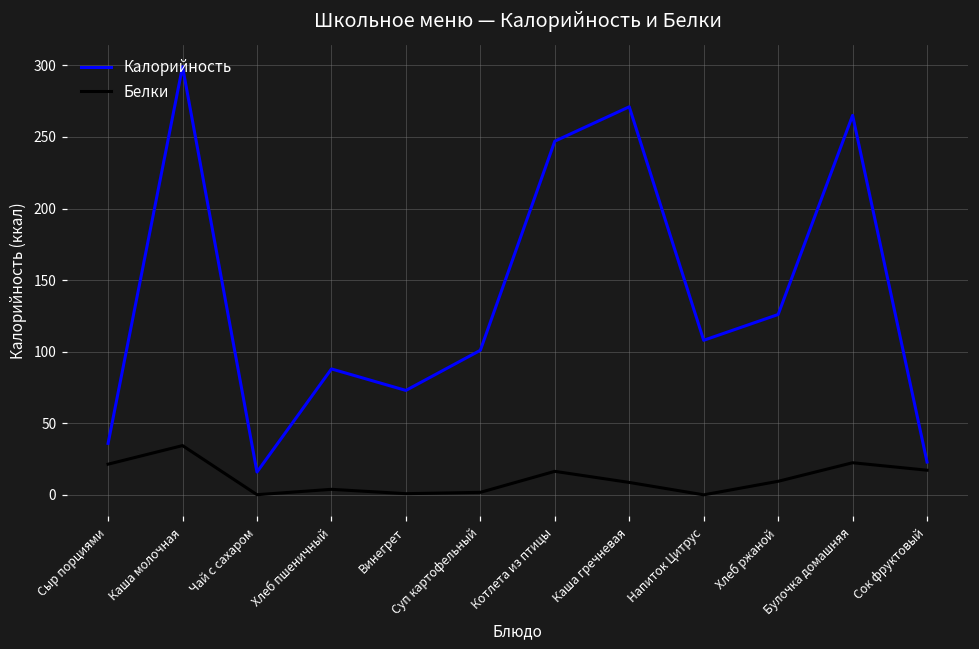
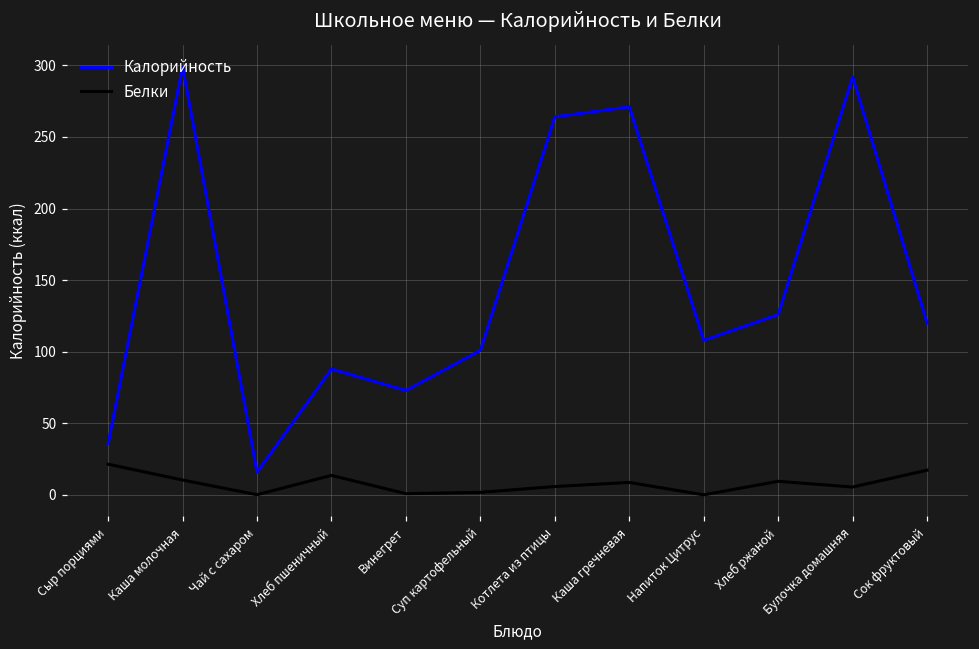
Белки, Каша молочная: 34 -> 10
Белки, Хлеб пшеничный: 4 -> 14
Калорийность, Котлета из птицы: 247 -> 264
Белки, Котлета из птицы: 17 -> 6
Калорийность, Булочка домашняя: 265 -> 292
Белки, Булочка домашняя: 23 -> 6
Калорийность, Сок фруктовый: 23 -> 120
